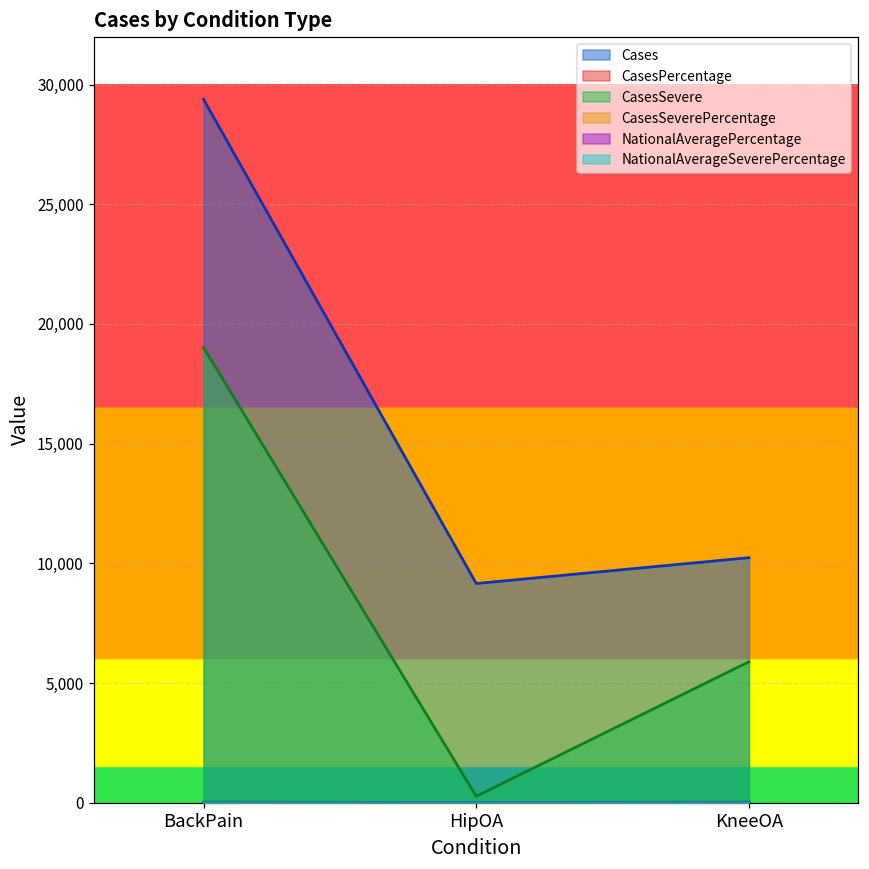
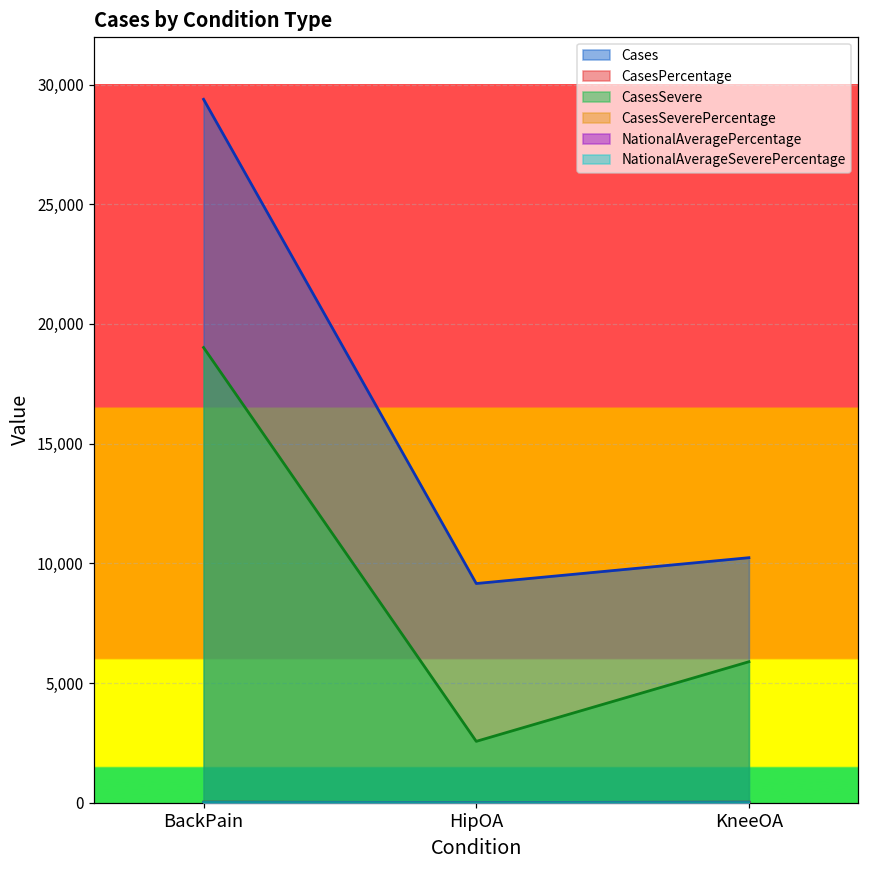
CasesSevere, HipOA: 300 -> 2,600
